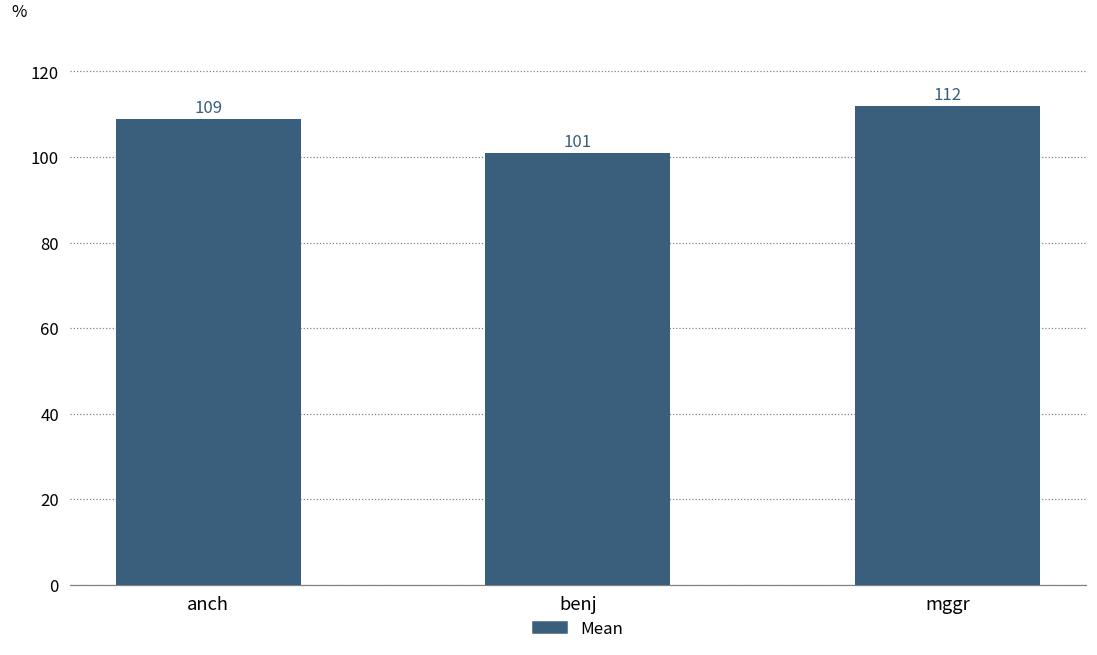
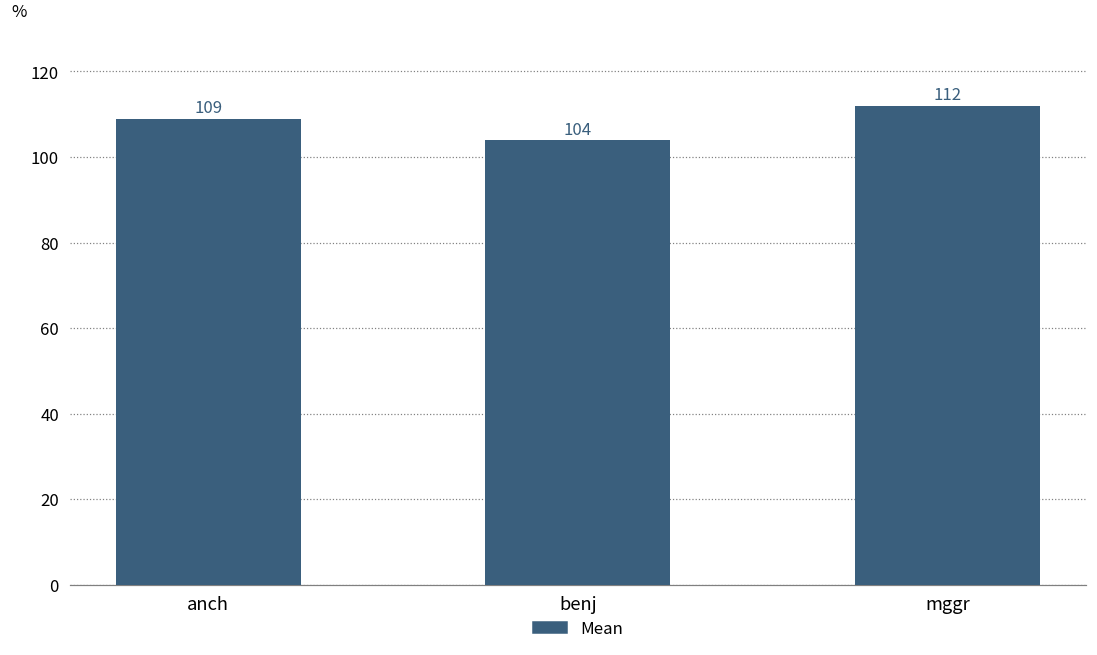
benj: 101 -> 104
